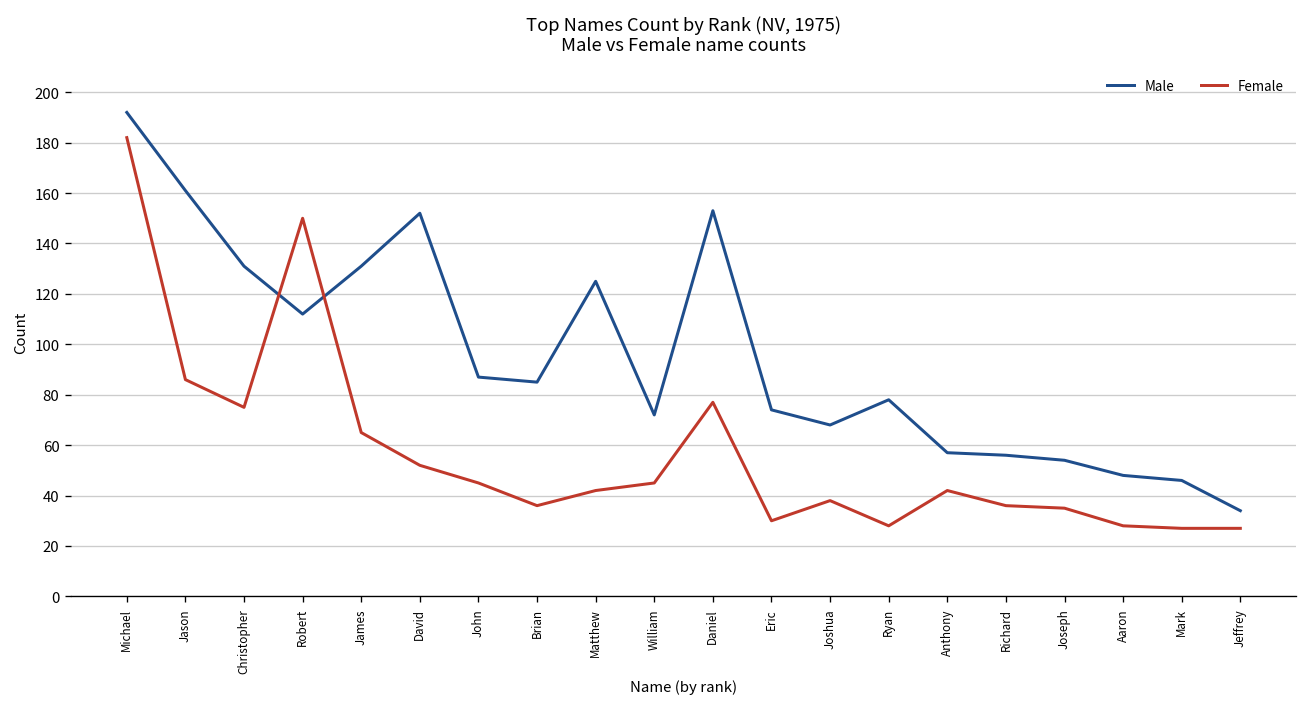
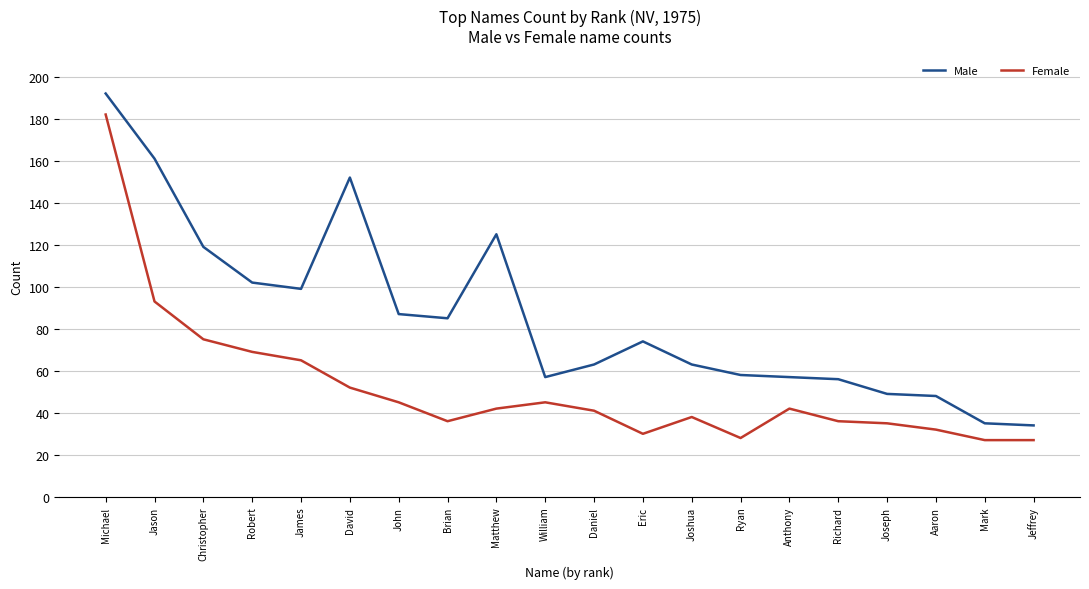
Female, Jason: 86 -> 93
Male, Christopher: 131 -> 119
Male, Robert: 112 -> 102
Female, Robert: 150 -> 69
Male, James: 131 -> 99
Male, William: 72 -> 57
Male, Daniel: 153 -> 63
Female, Daniel: 77 -> 41
Male, Joshua: 68 -> 63
Male, Ryan: 78 -> 58
Male, Joseph: 54 -> 49
Female, Aaron: 28 -> 32
Male, Mark: 46 -> 35
